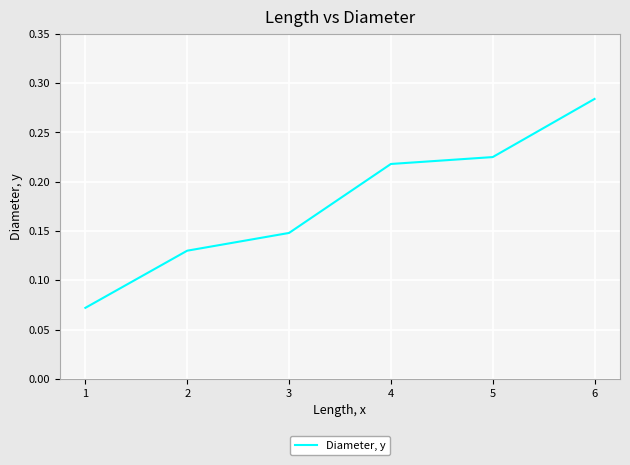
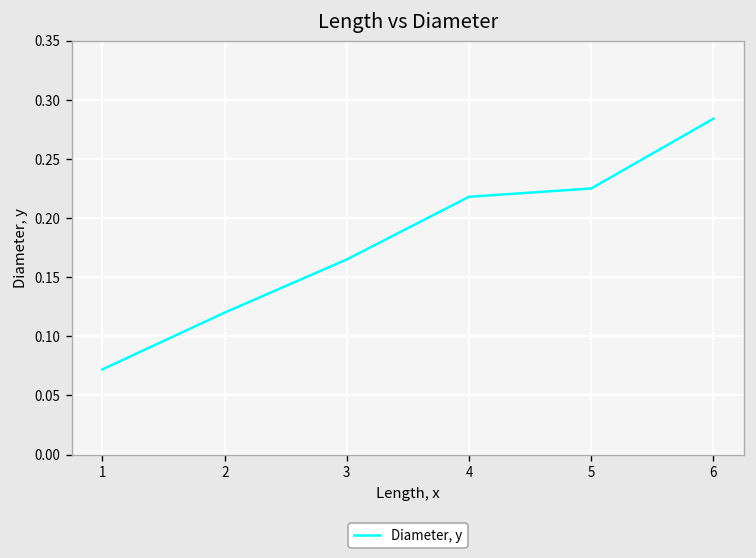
2: 0.13 -> 0.12
3: 0.15 -> 0.17
